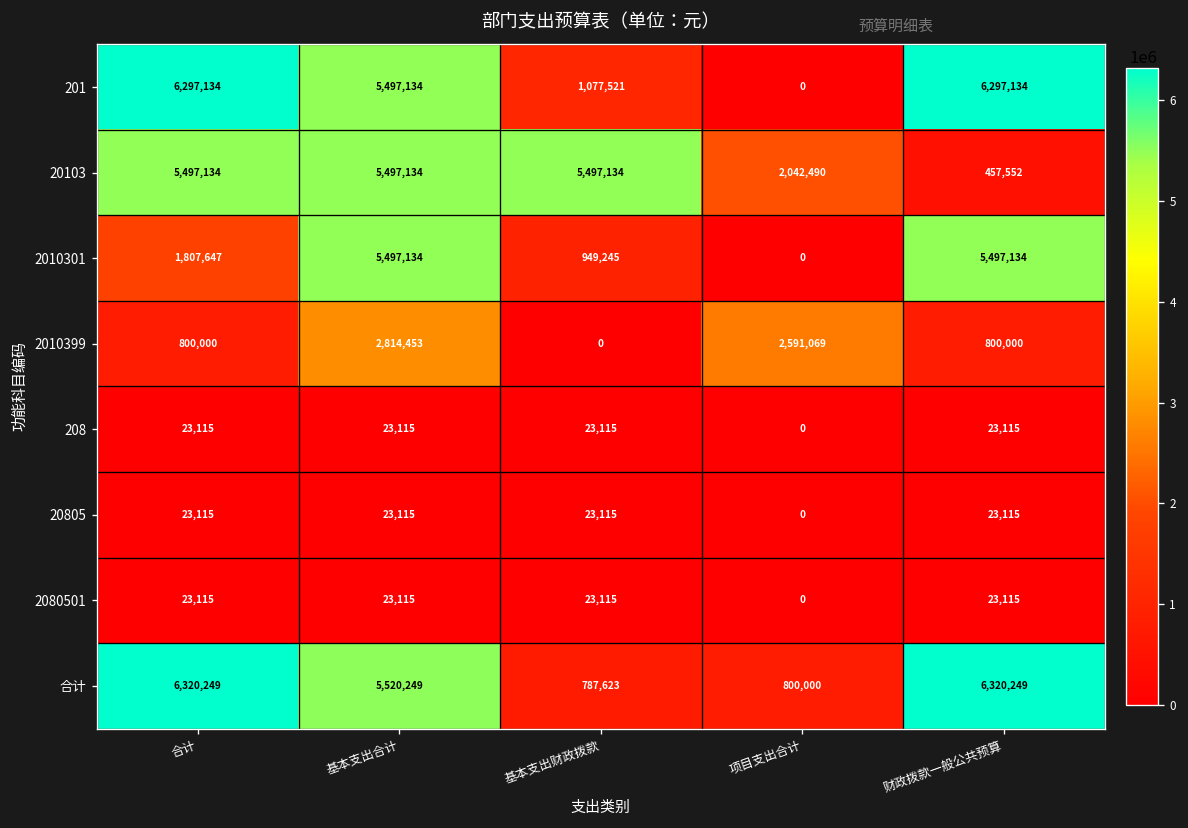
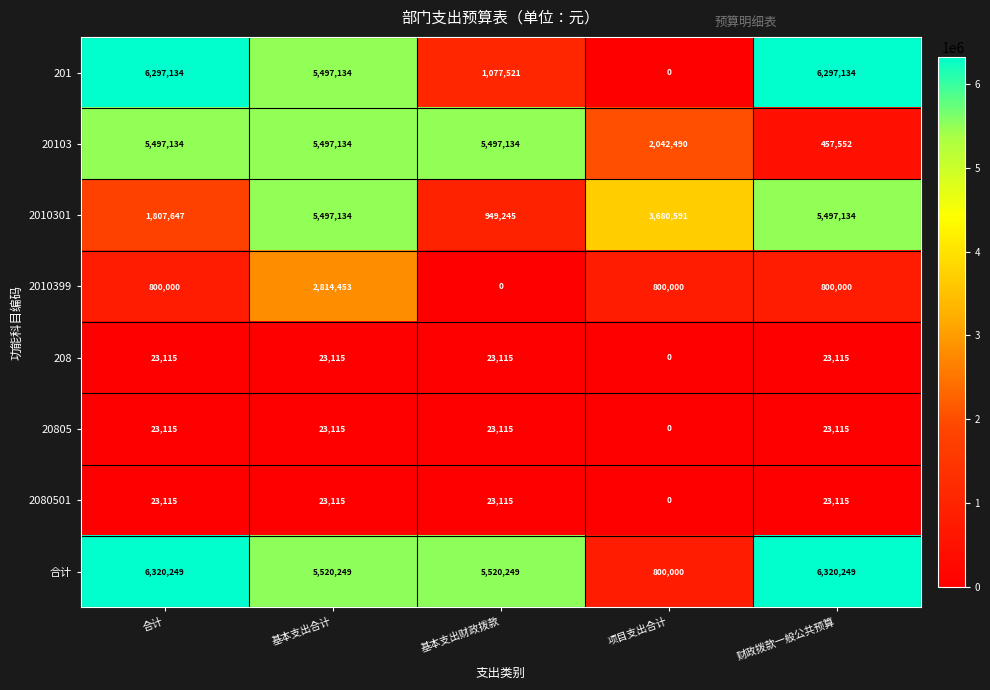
2010301, 项目支出合计: 0 -> 3,680,591
2010399, 项目支出合计: 2,591,069 -> 800,000
合计, 基本支出财政拨款: 787,623 -> 5,520,249
